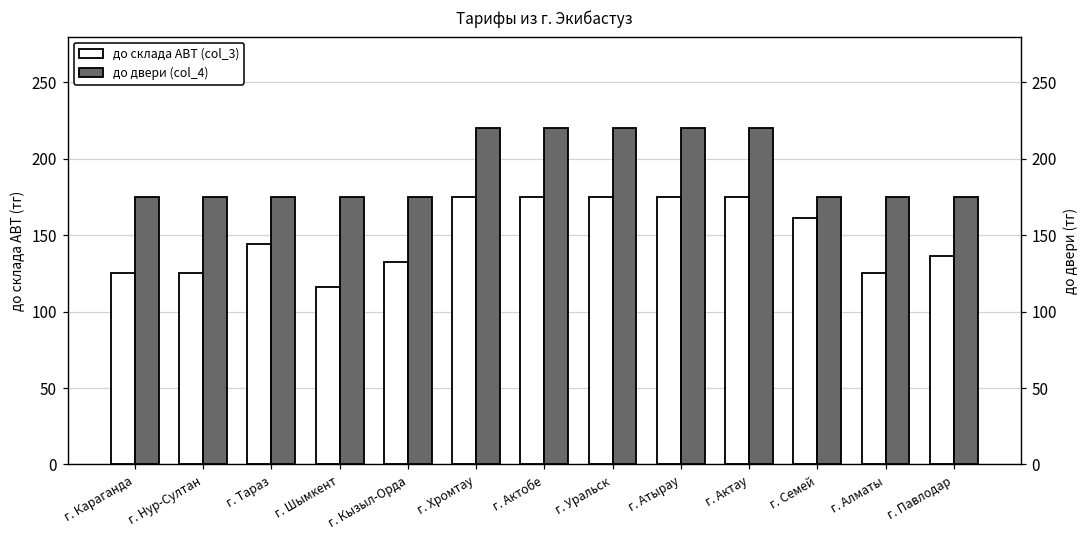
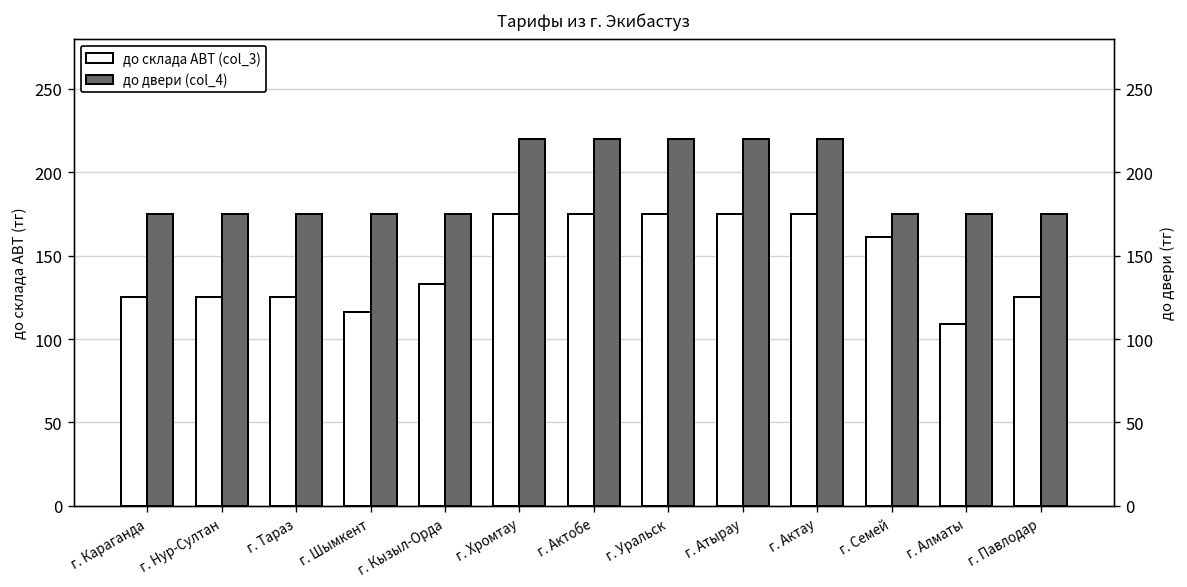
до склада ABT (col_3), г. Тараз: 144 -> 125
до склада ABT (col_3), г. Алматы: 125 -> 109
до склада ABT (col_3), г. Павлодар: 136 -> 125
